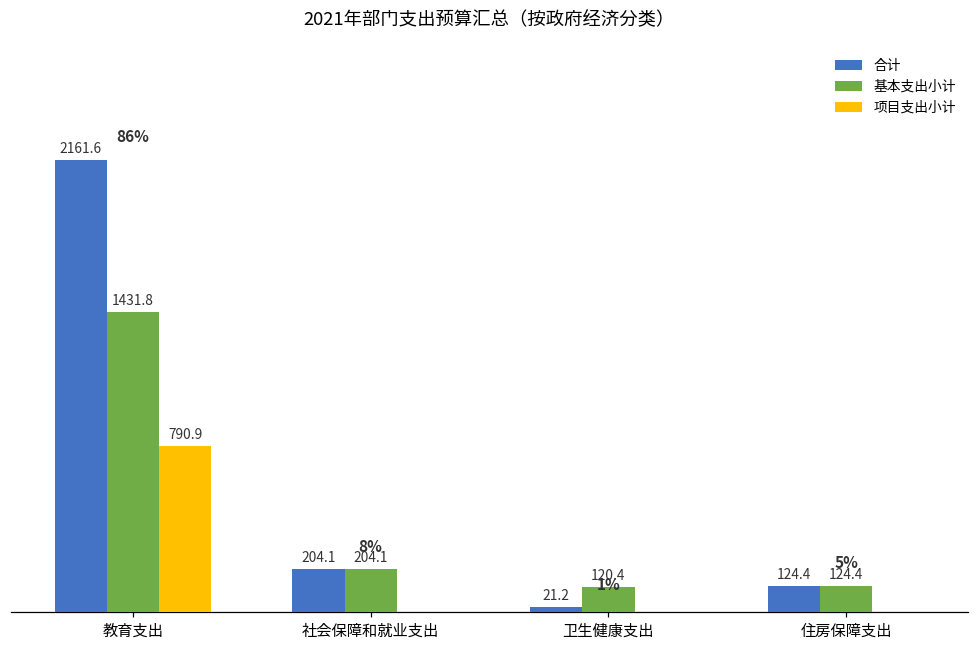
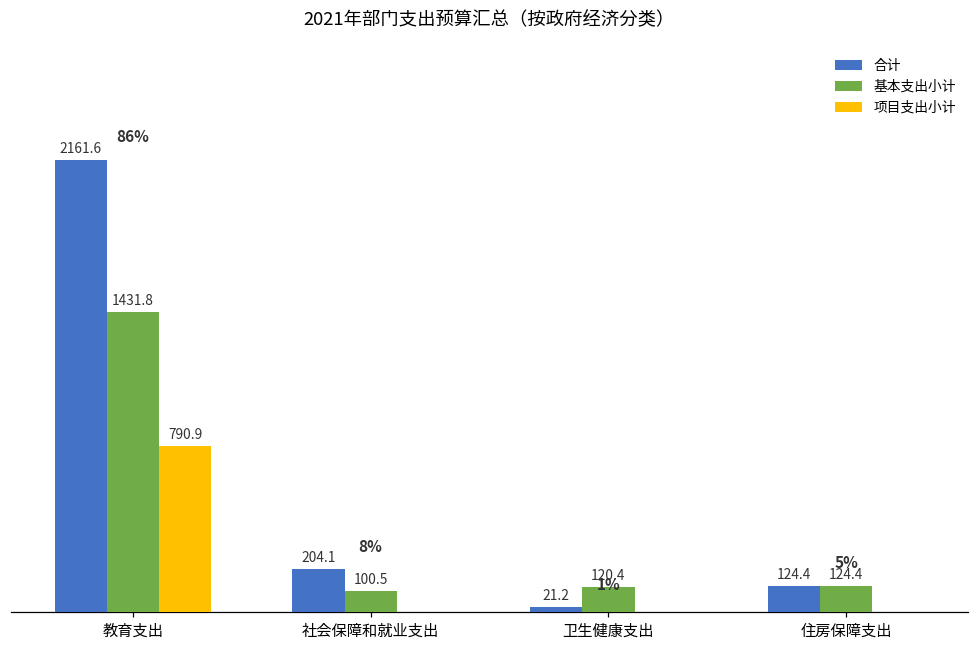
基本支出小计, 社会保障和就业支出: 204.1 -> 100.5
